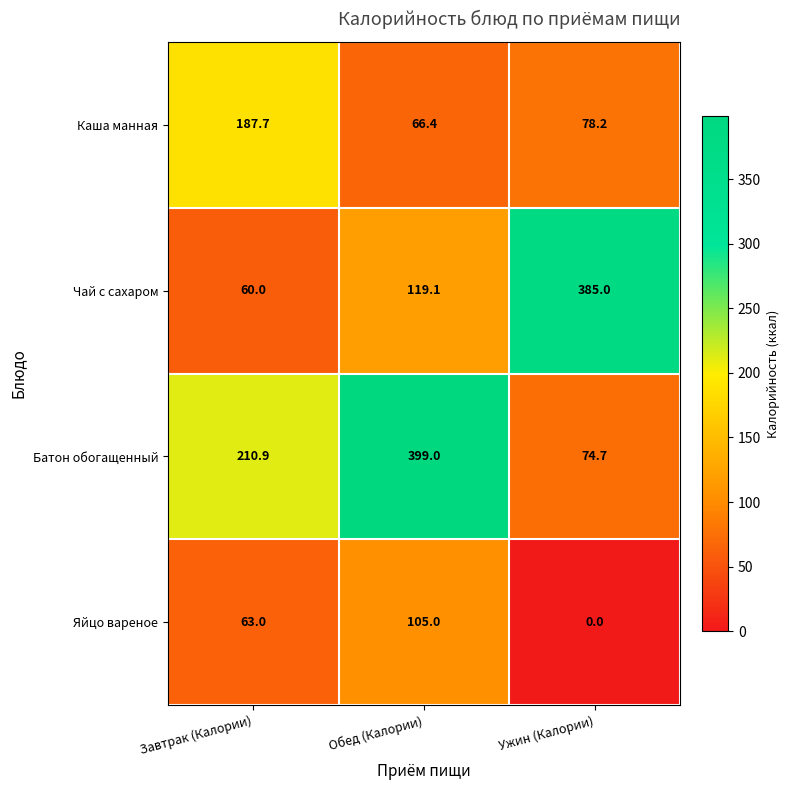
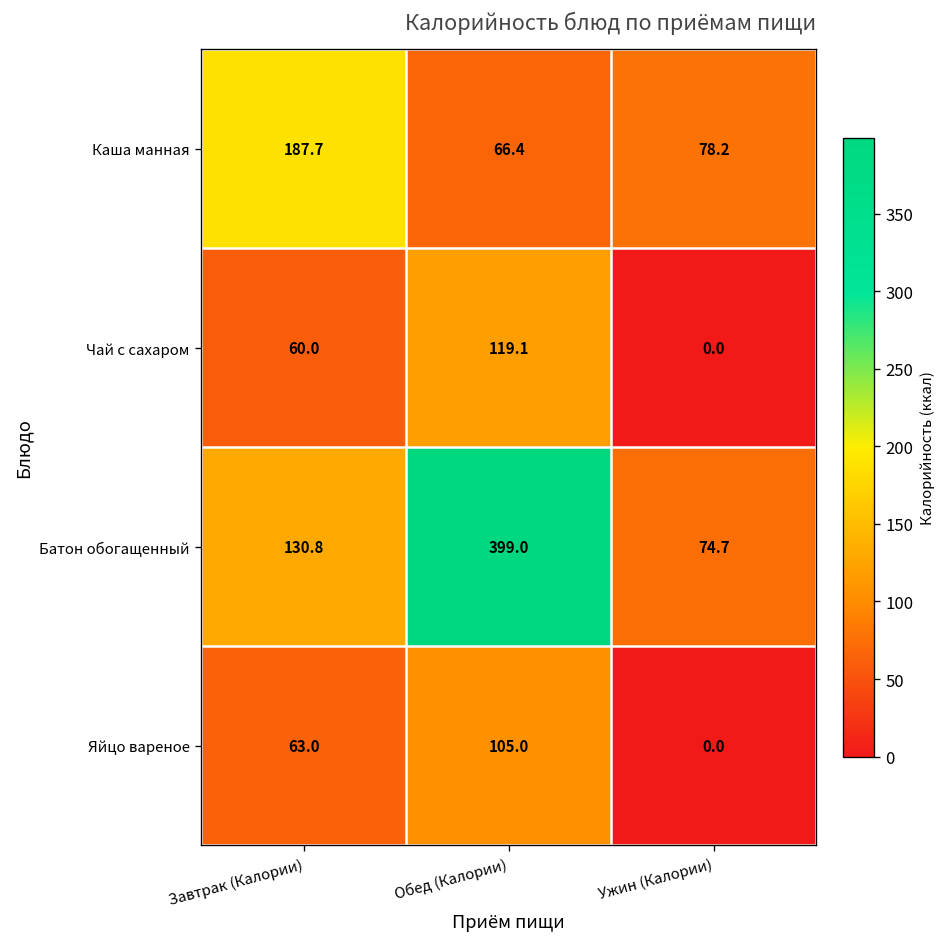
Чай с сахаром, Ужин (Калории): 385.0 -> 0.0
Батон обогащенный, Завтрак (Калории): 210.9 -> 130.8
